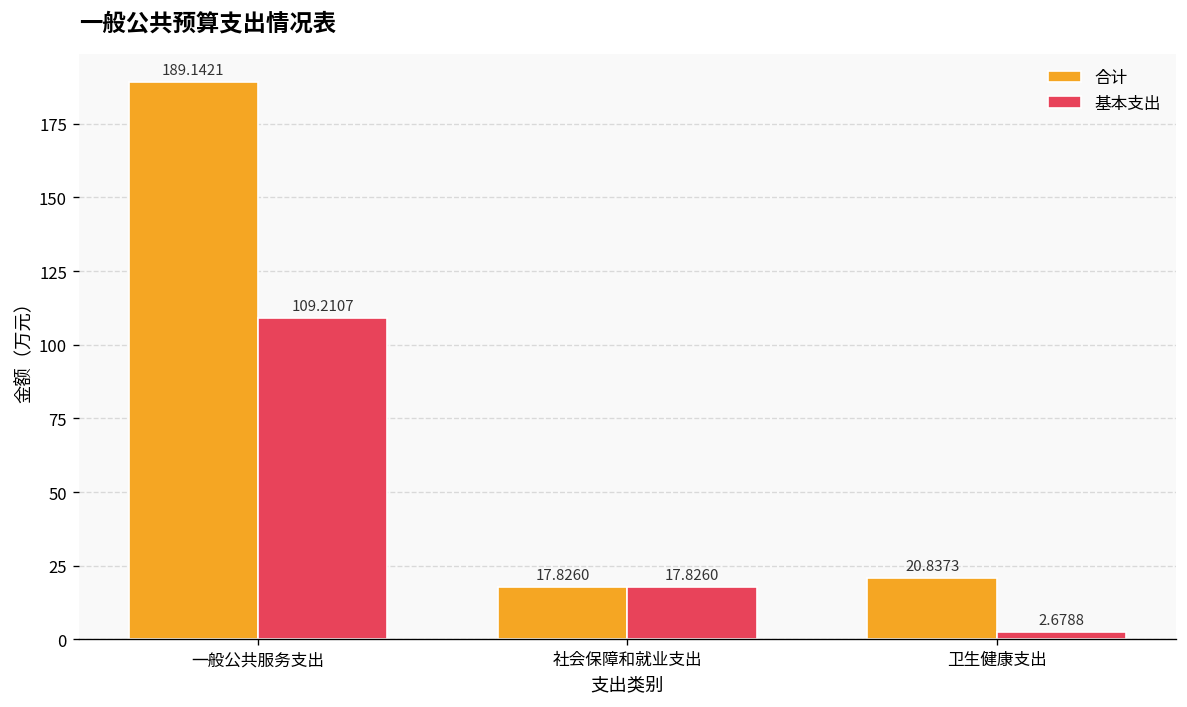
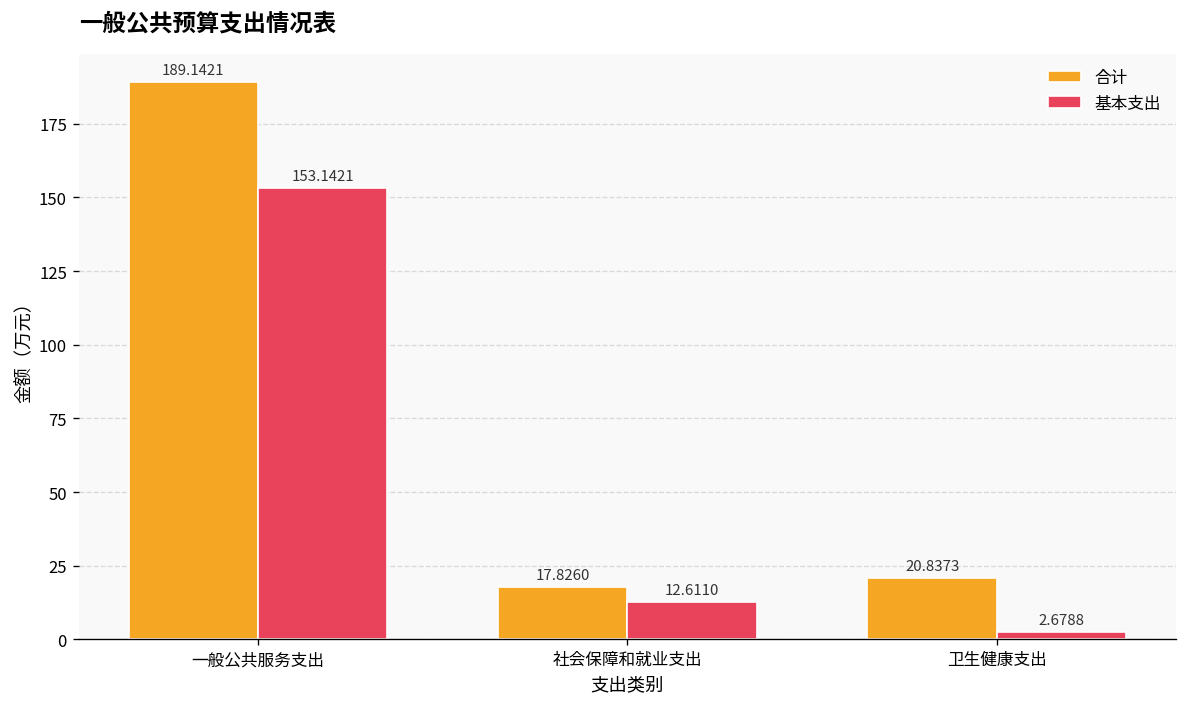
基本支出, 一般公共服务支出: 109.2107 -> 153.1421
基本支出, 社会保障和就业支出: 17.8260 -> 12.6110
